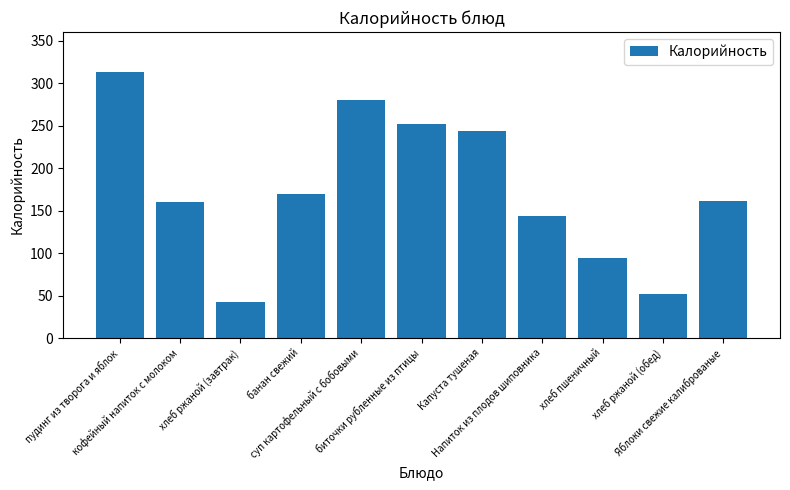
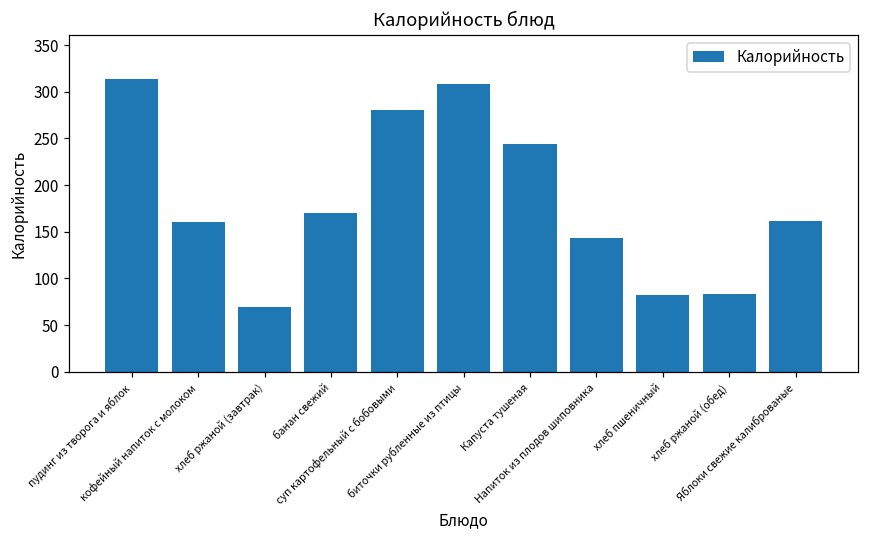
хлеб ржаной (завтрак): 40 -> 70
биточки рубленные из птицы: 250 -> 310
хлеб пшеничный: 90 -> 80
хлеб ржаной (обед): 50 -> 80
